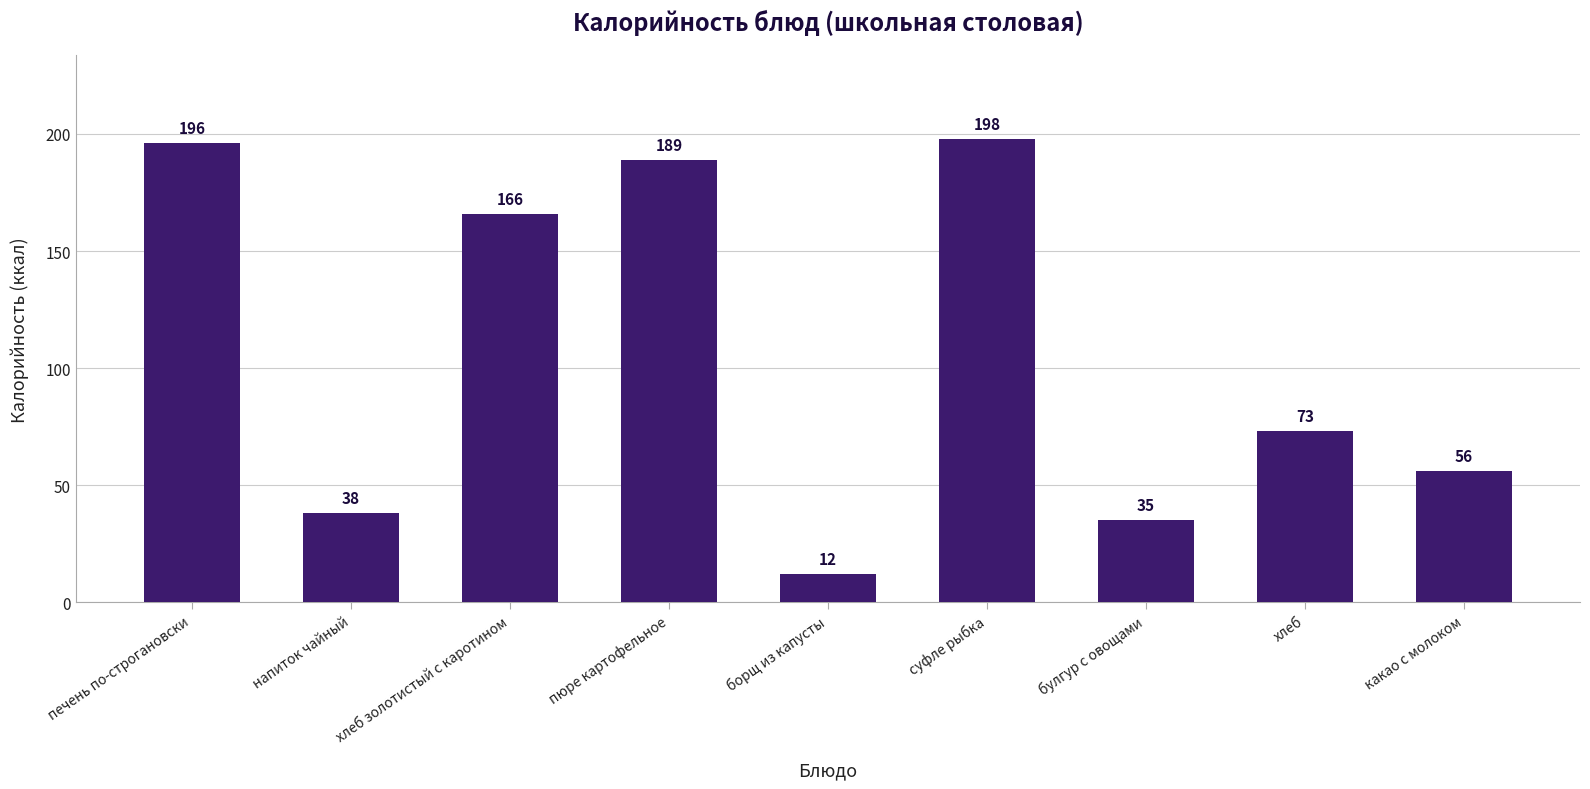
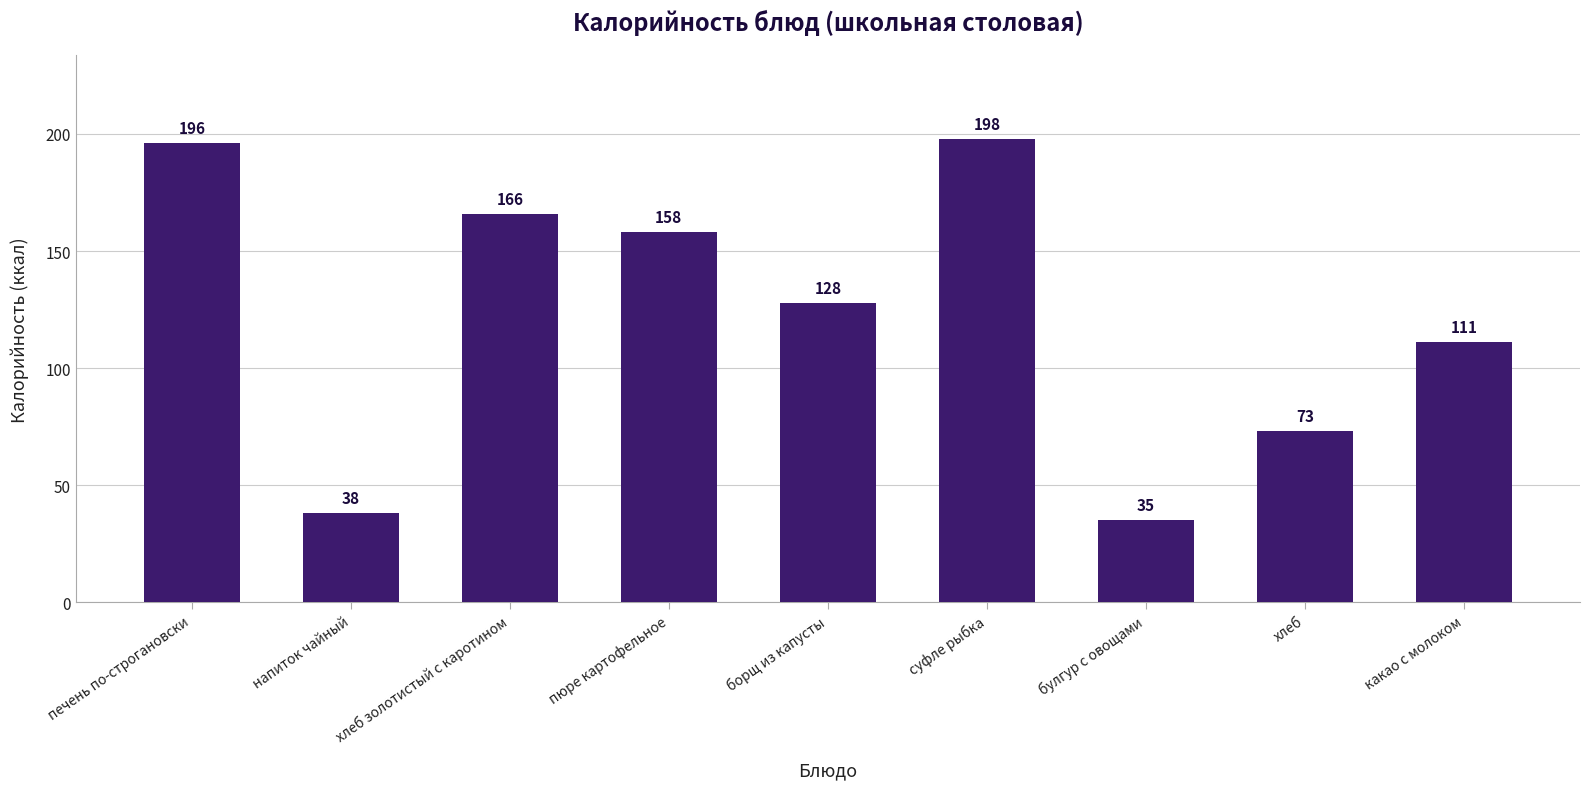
пюре картофельное: 189 -> 158
борщ из капусты: 12 -> 128
какао с молоком: 56 -> 111
